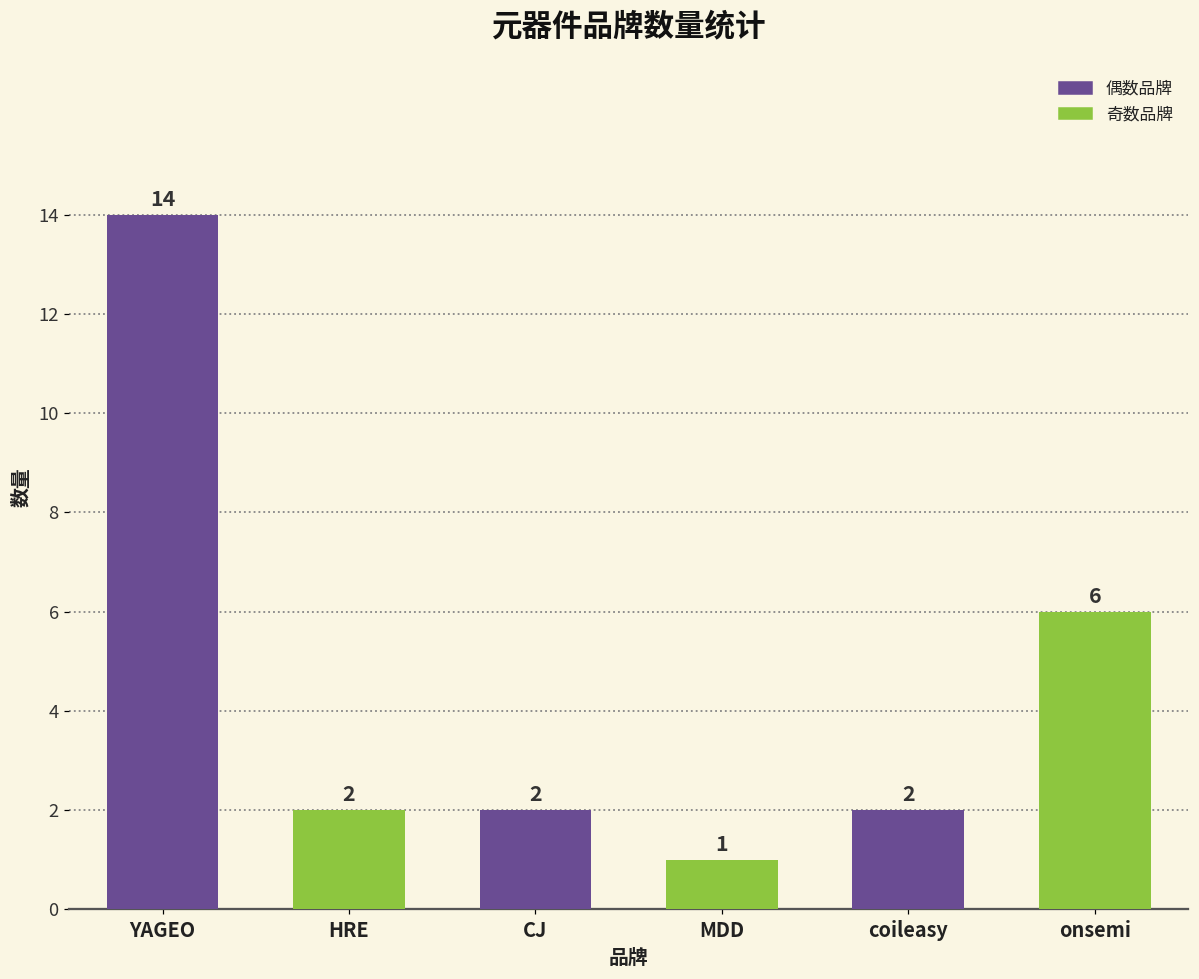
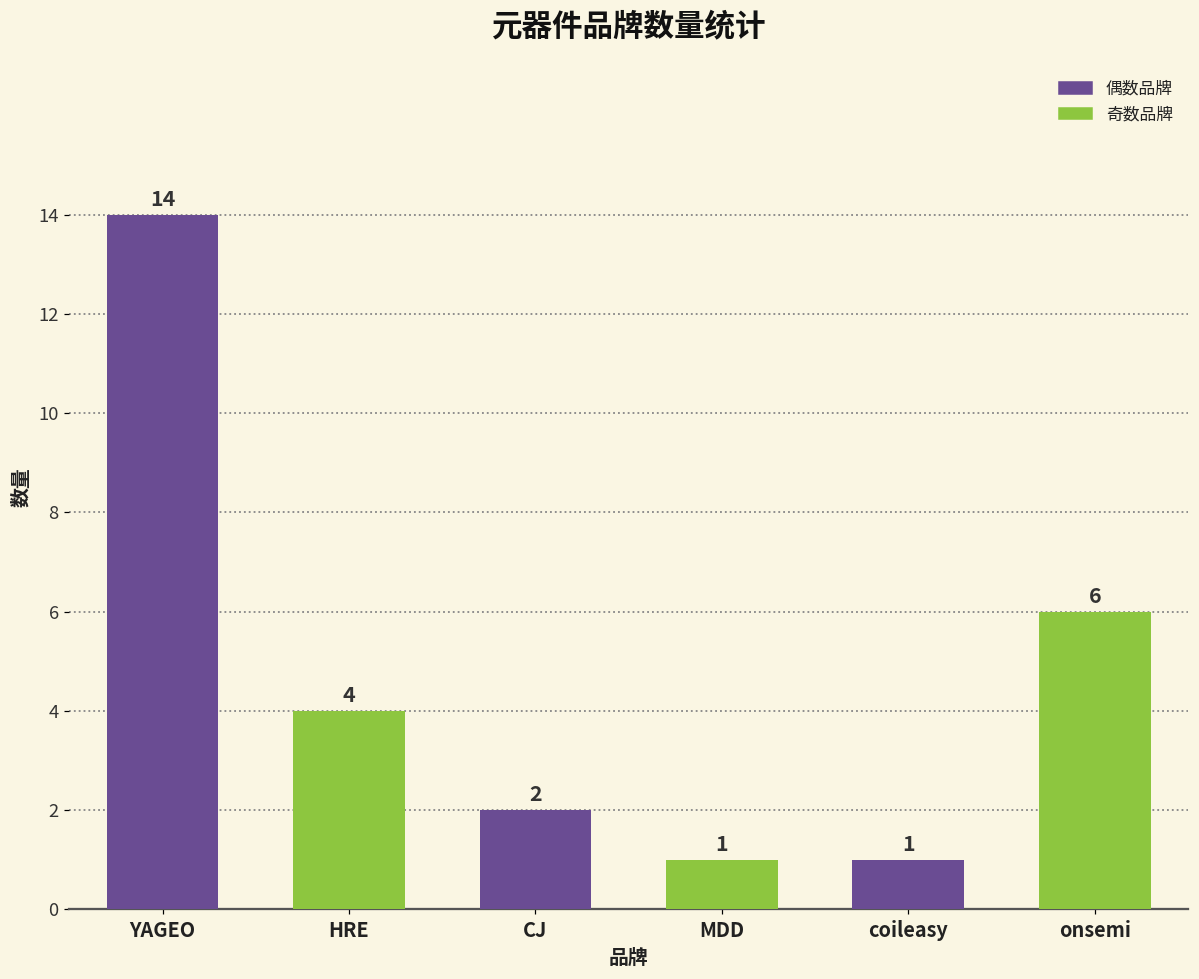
HRE: 2 -> 4
coileasy: 2 -> 1
